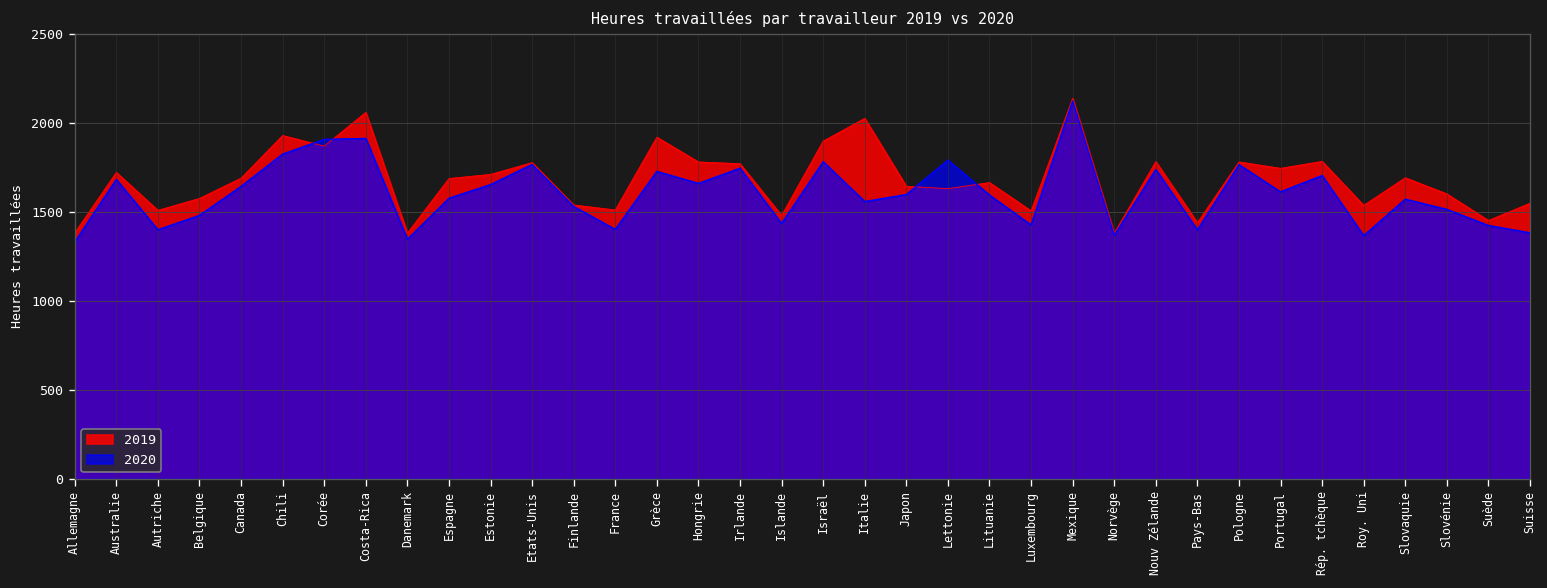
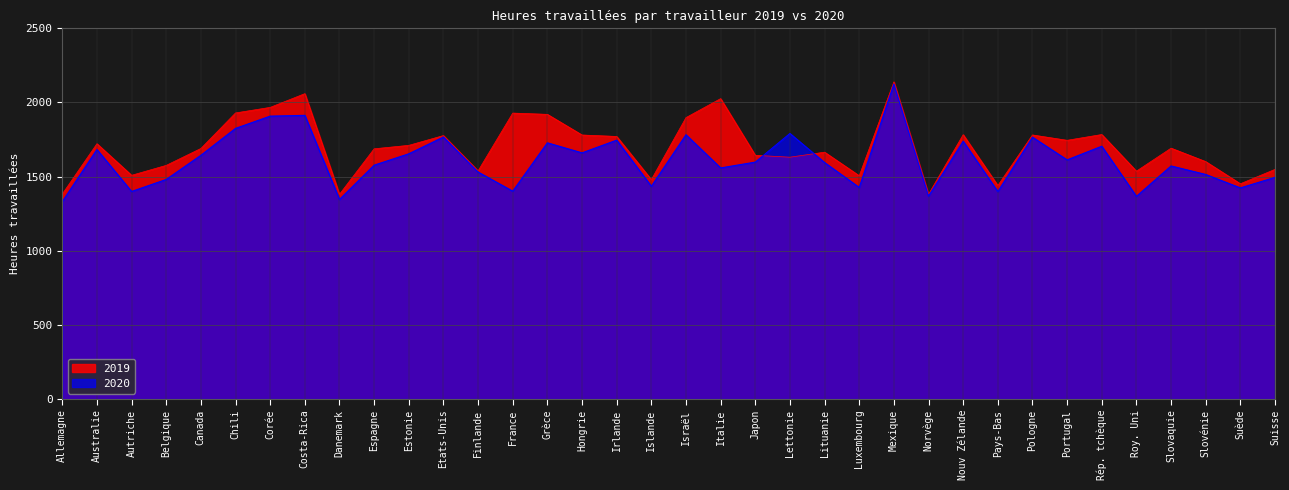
2019, Corée: 1870 -> 1970
2019, France: 1510 -> 1930
2020, Suisse: 1380 -> 1500
